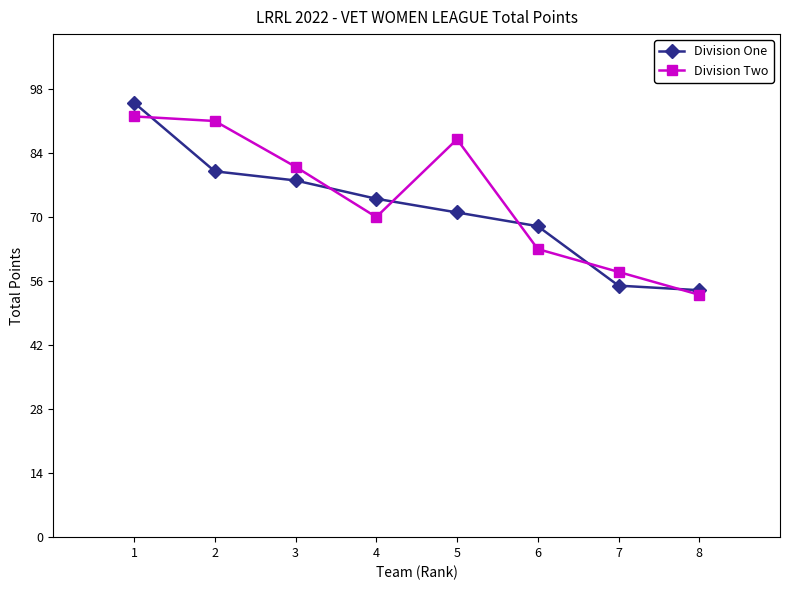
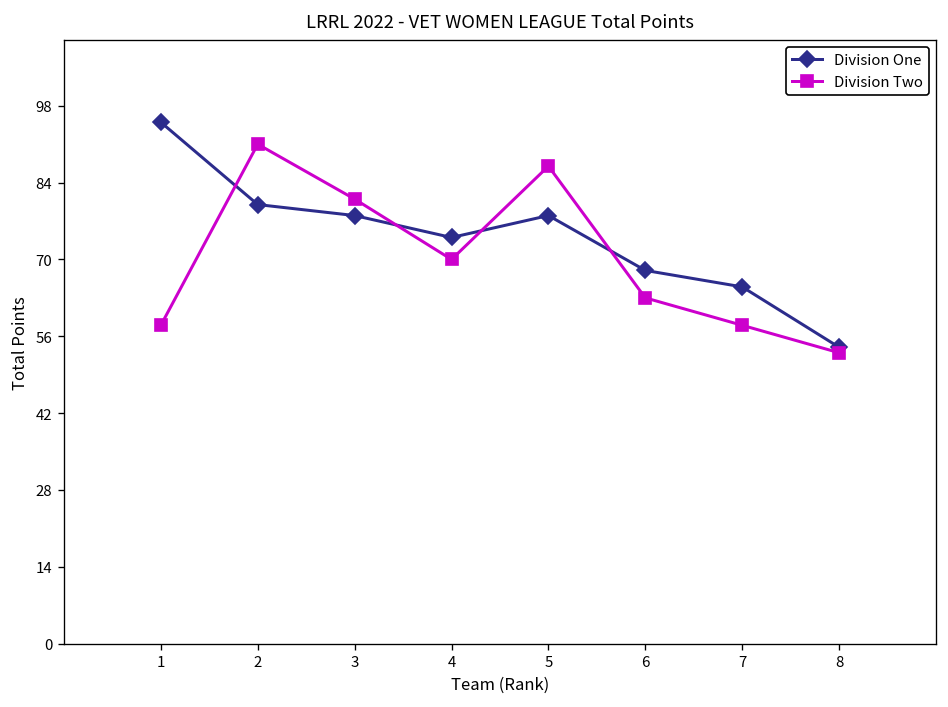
Division Two, 1: 92 -> 58
Division One, 5: 71 -> 78
Division One, 7: 55 -> 65
